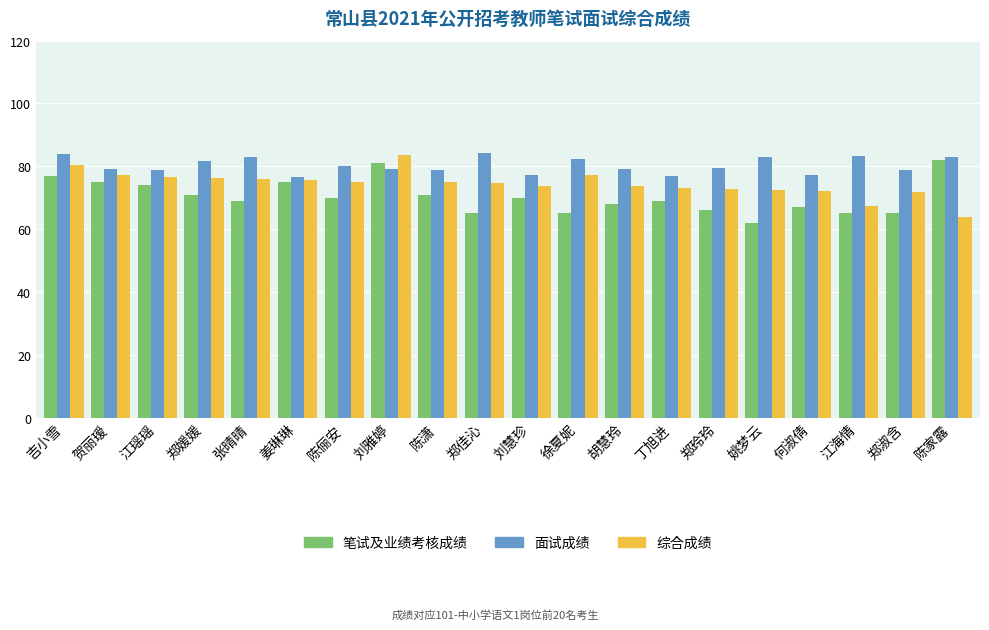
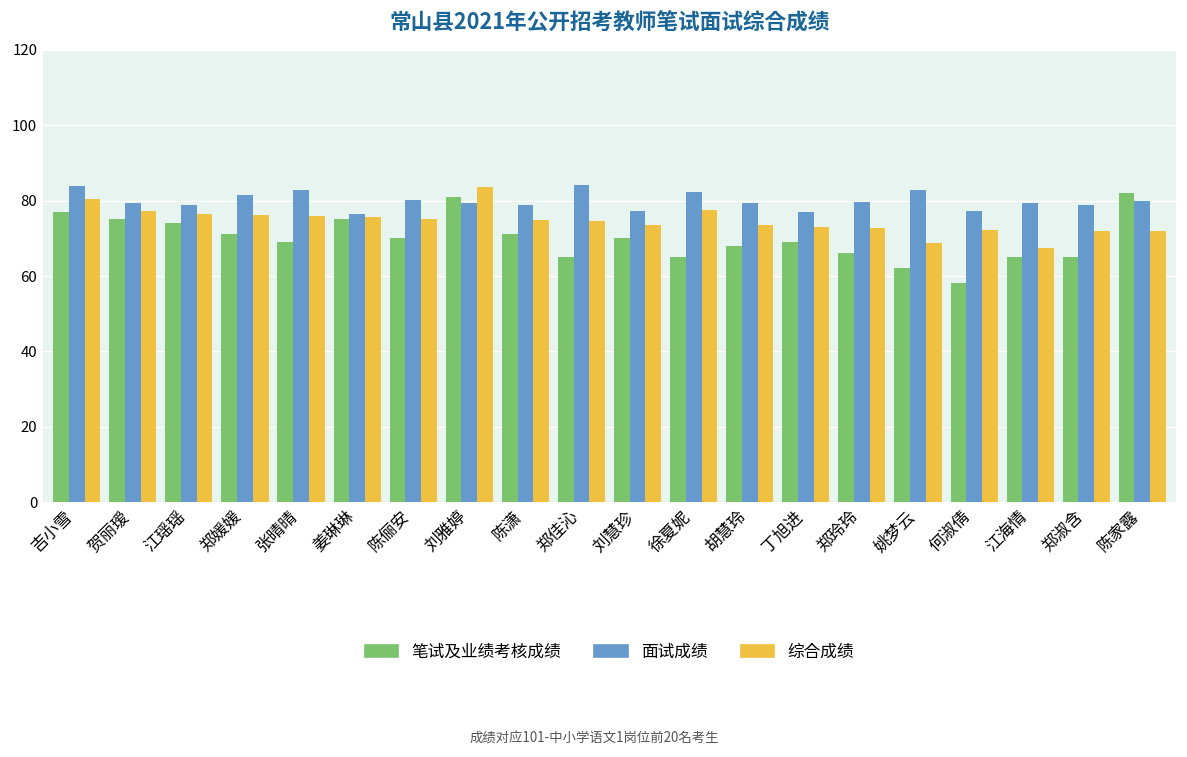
综合成绩, 姚梦云: 72 -> 69
笔试及业绩考核成绩, 何淑倩: 67 -> 58
面试成绩, 江海情: 83 -> 79
面试成绩, 陈家露: 83 -> 80
综合成绩, 陈家露: 64 -> 72
